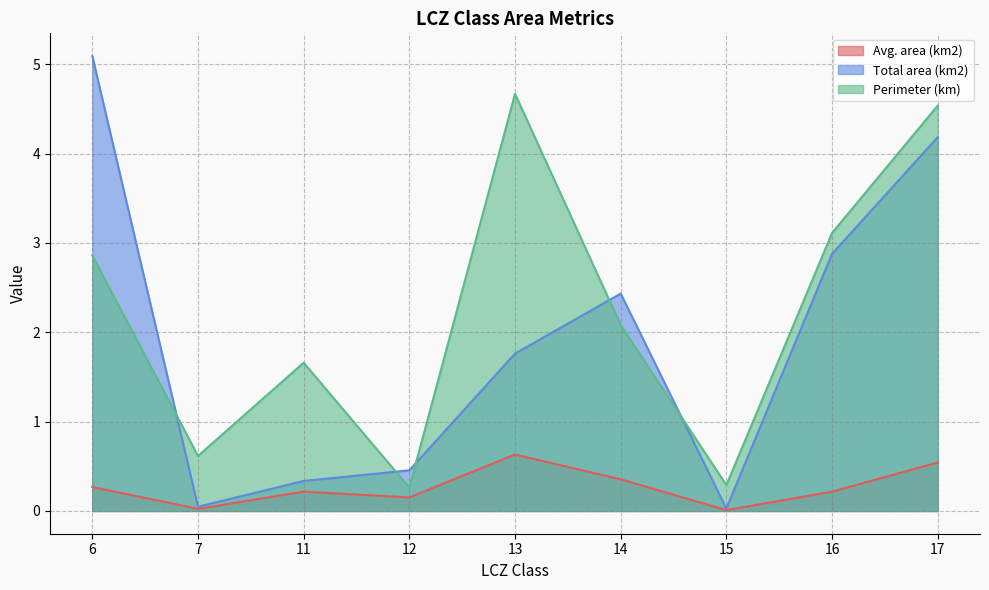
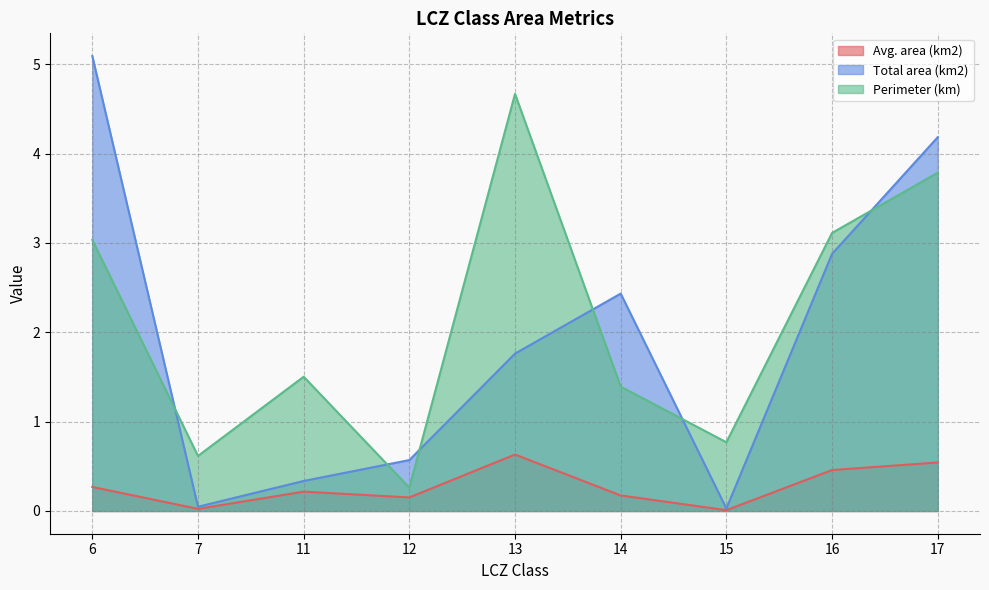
Perimeter (km), 6: 2.9 -> 3.0
Perimeter (km), 11: 1.7 -> 1.5
Total area (km2), 12: 0.5 -> 0.6
Avg. area (km2), 14: 0.4 -> 0.2
Perimeter (km), 14: 2.1 -> 1.4
Perimeter (km), 15: 0.3 -> 0.8
Avg. area (km2), 16: 0.2 -> 0.5
Perimeter (km), 17: 4.5 -> 3.8
